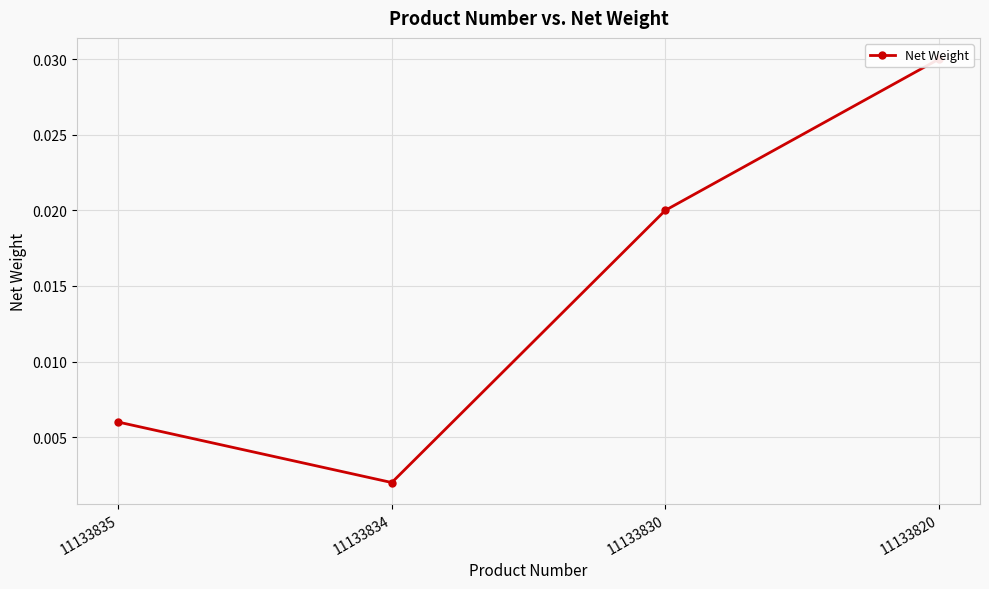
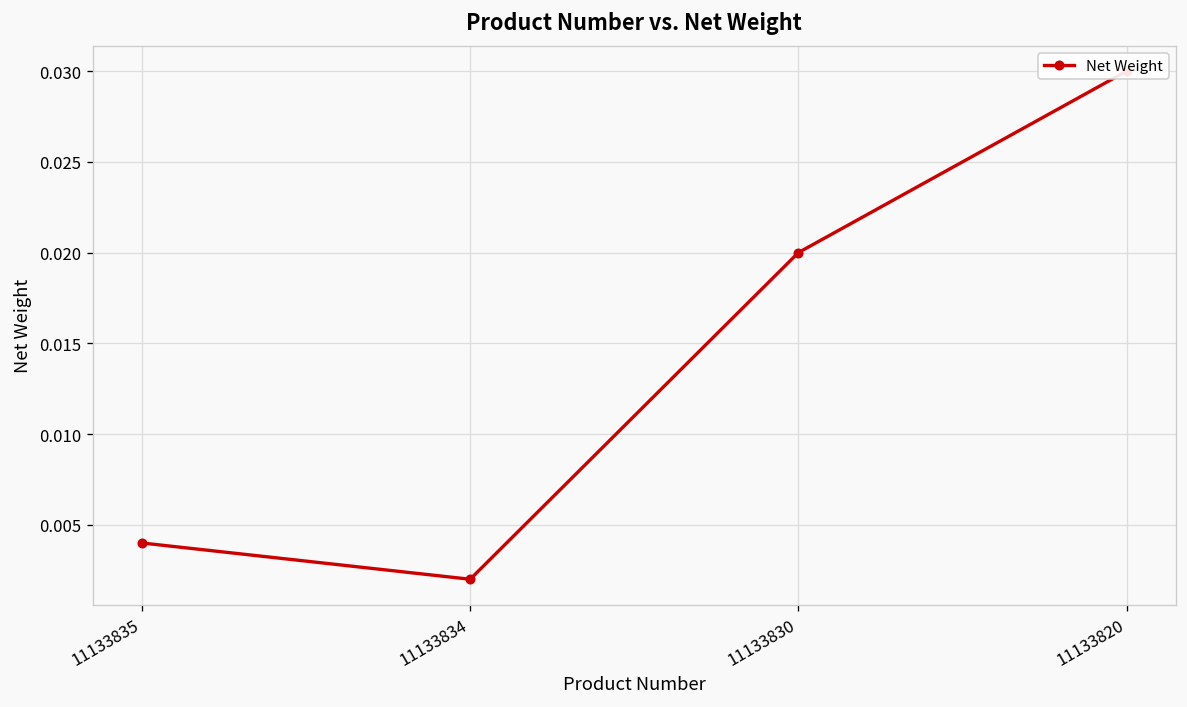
11133835: 0.006 -> 0.004
